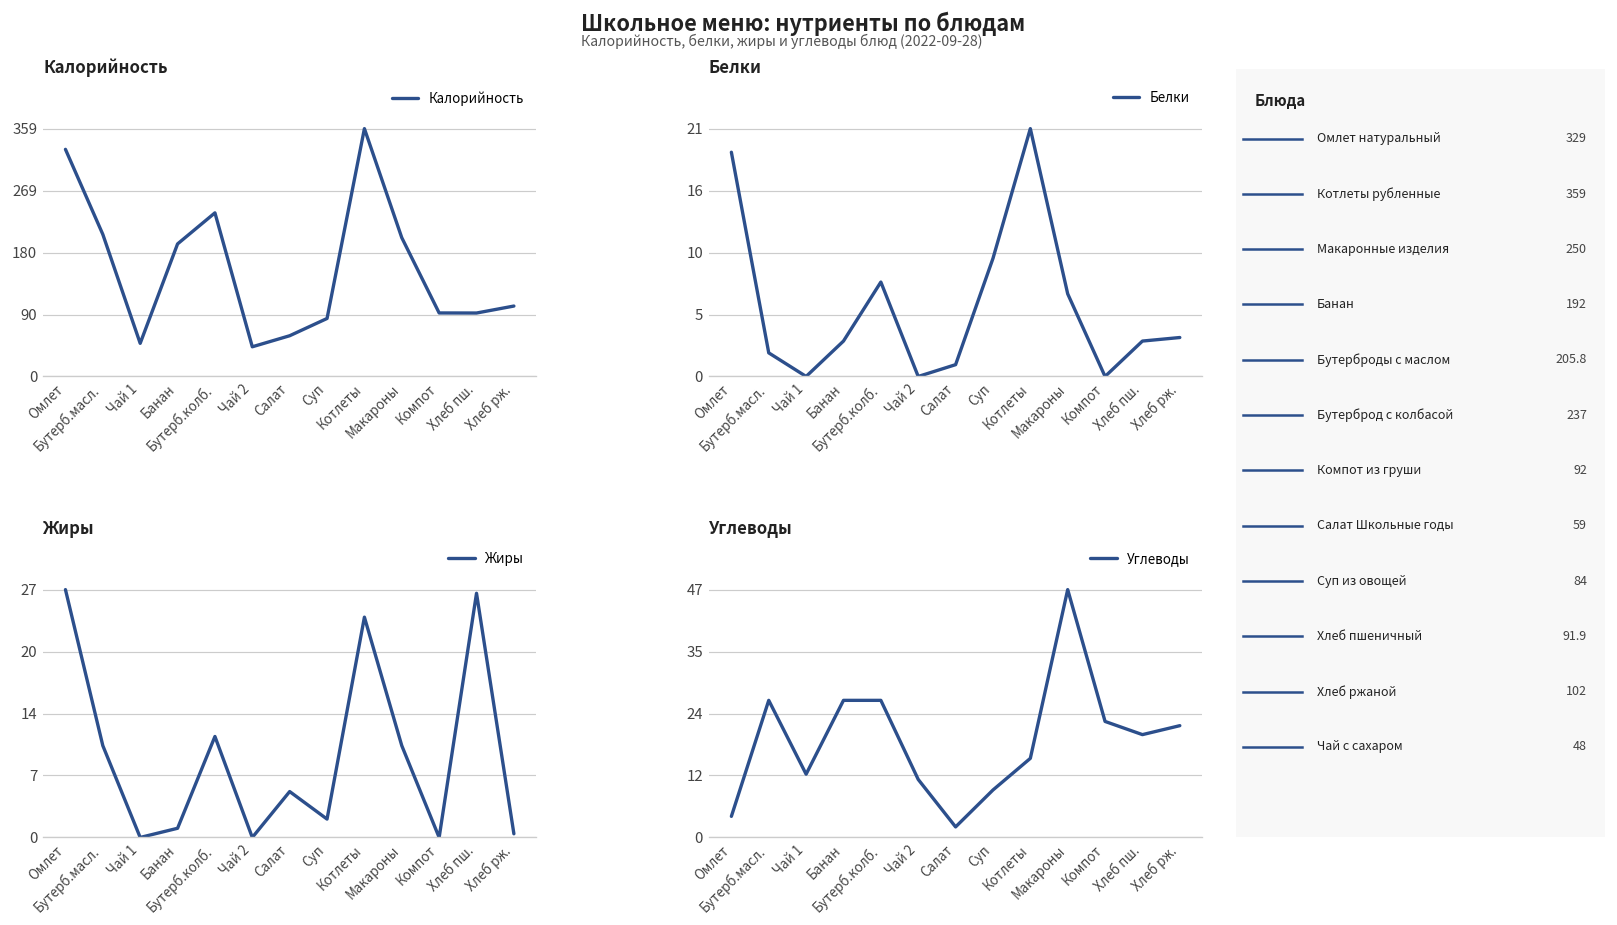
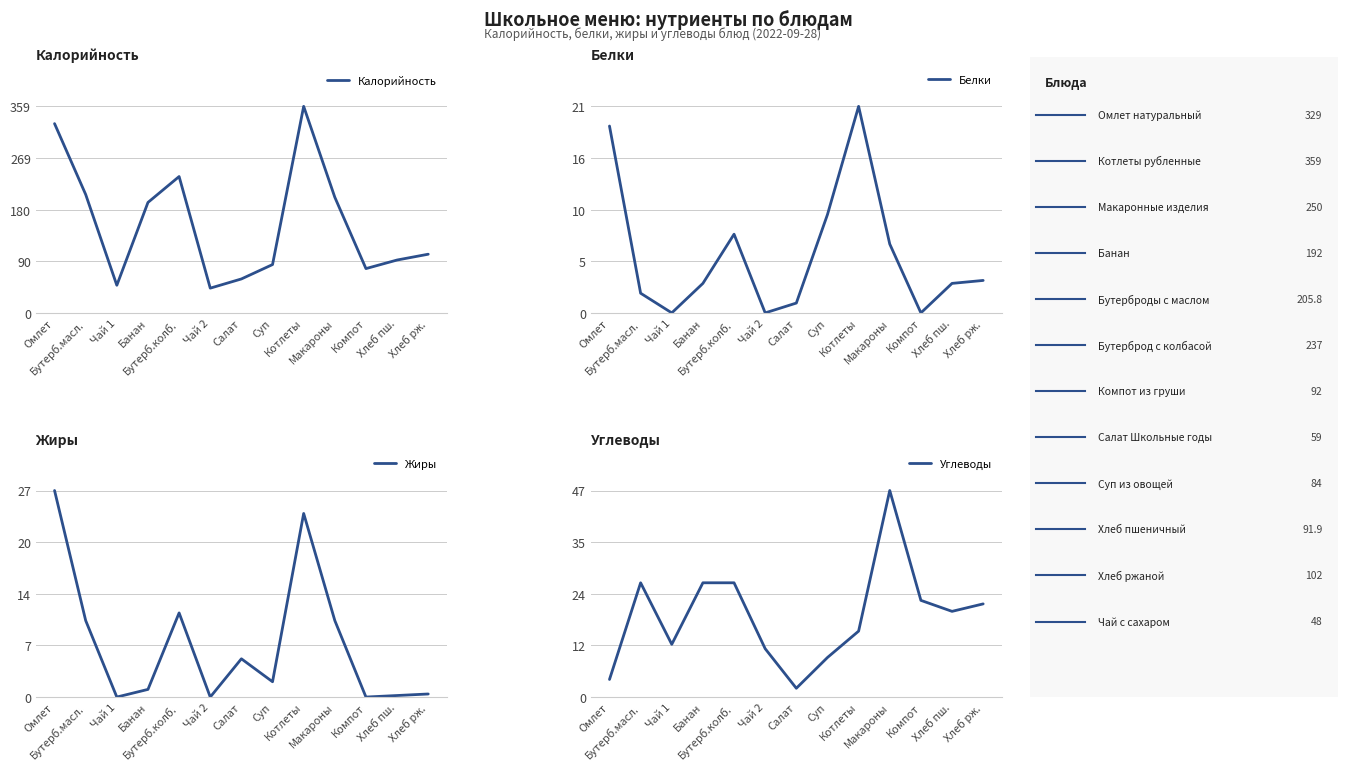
Калорийность, Компот: 90 -> 80
Жиры, Хлеб пш.: 27 -> 0
